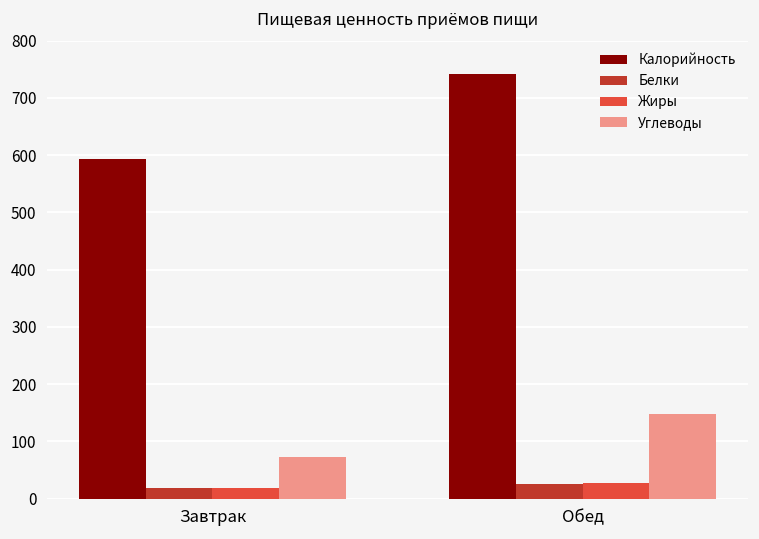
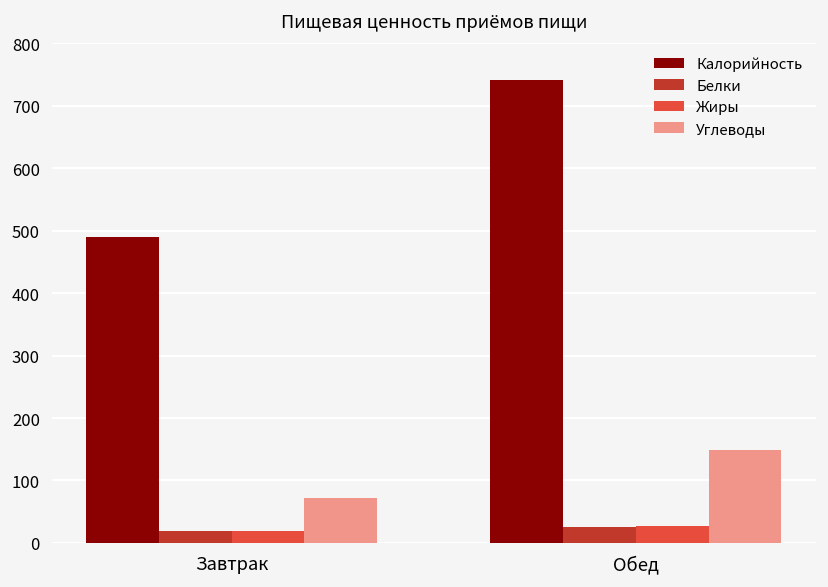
Калорийность, Завтрак: 590 -> 490
